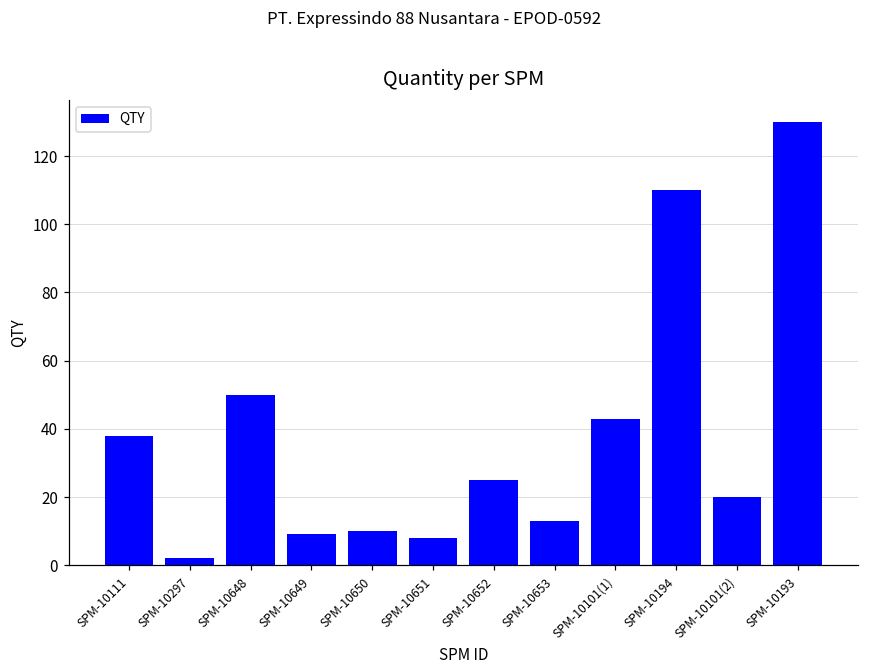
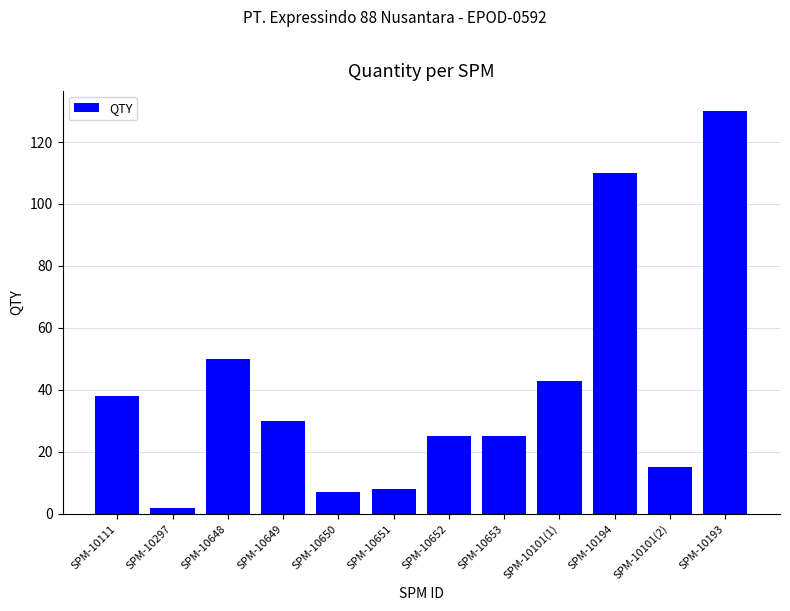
SPM-10649: 9 -> 30
SPM-10650: 10 -> 7
SPM-10653: 13 -> 25
SPM-10101(2): 20 -> 15
